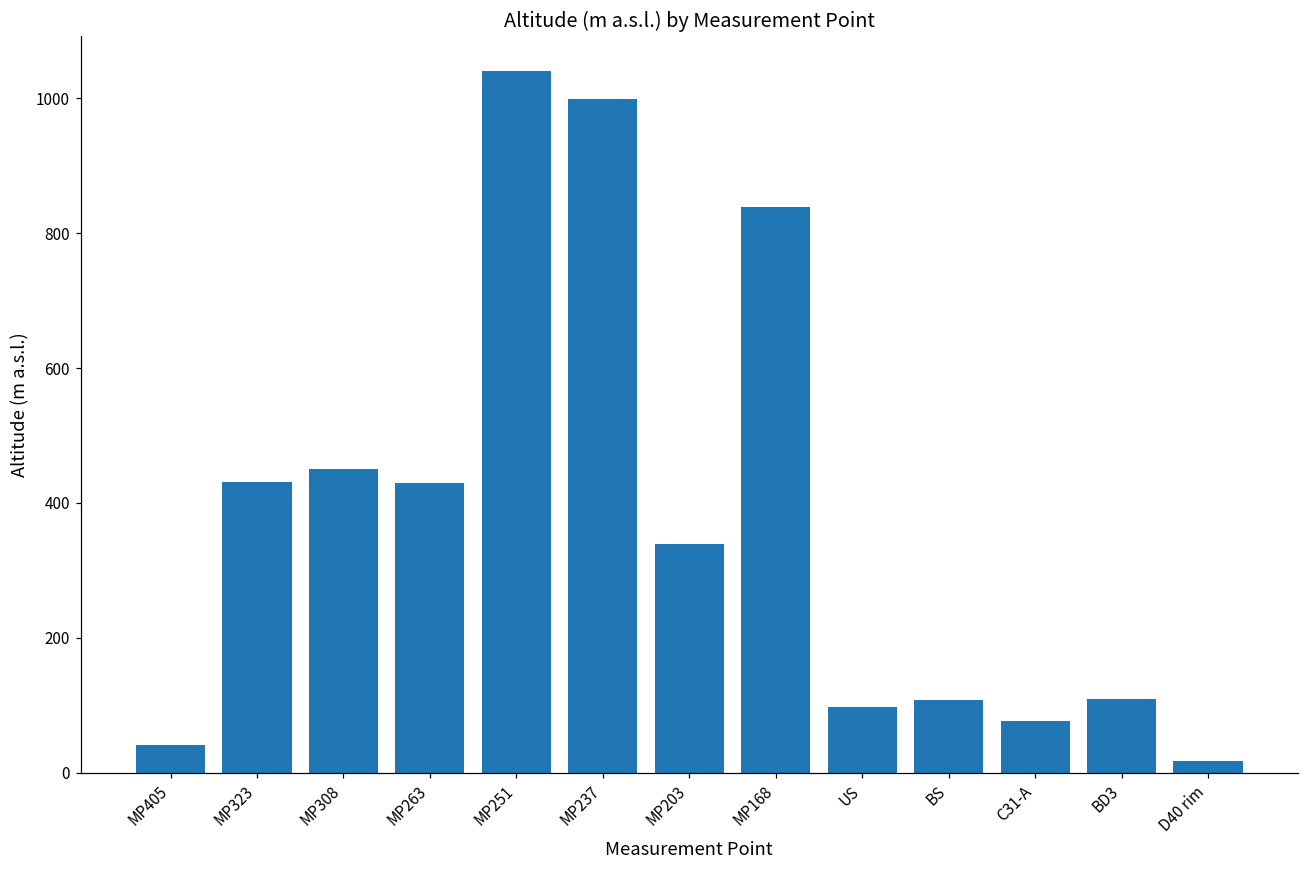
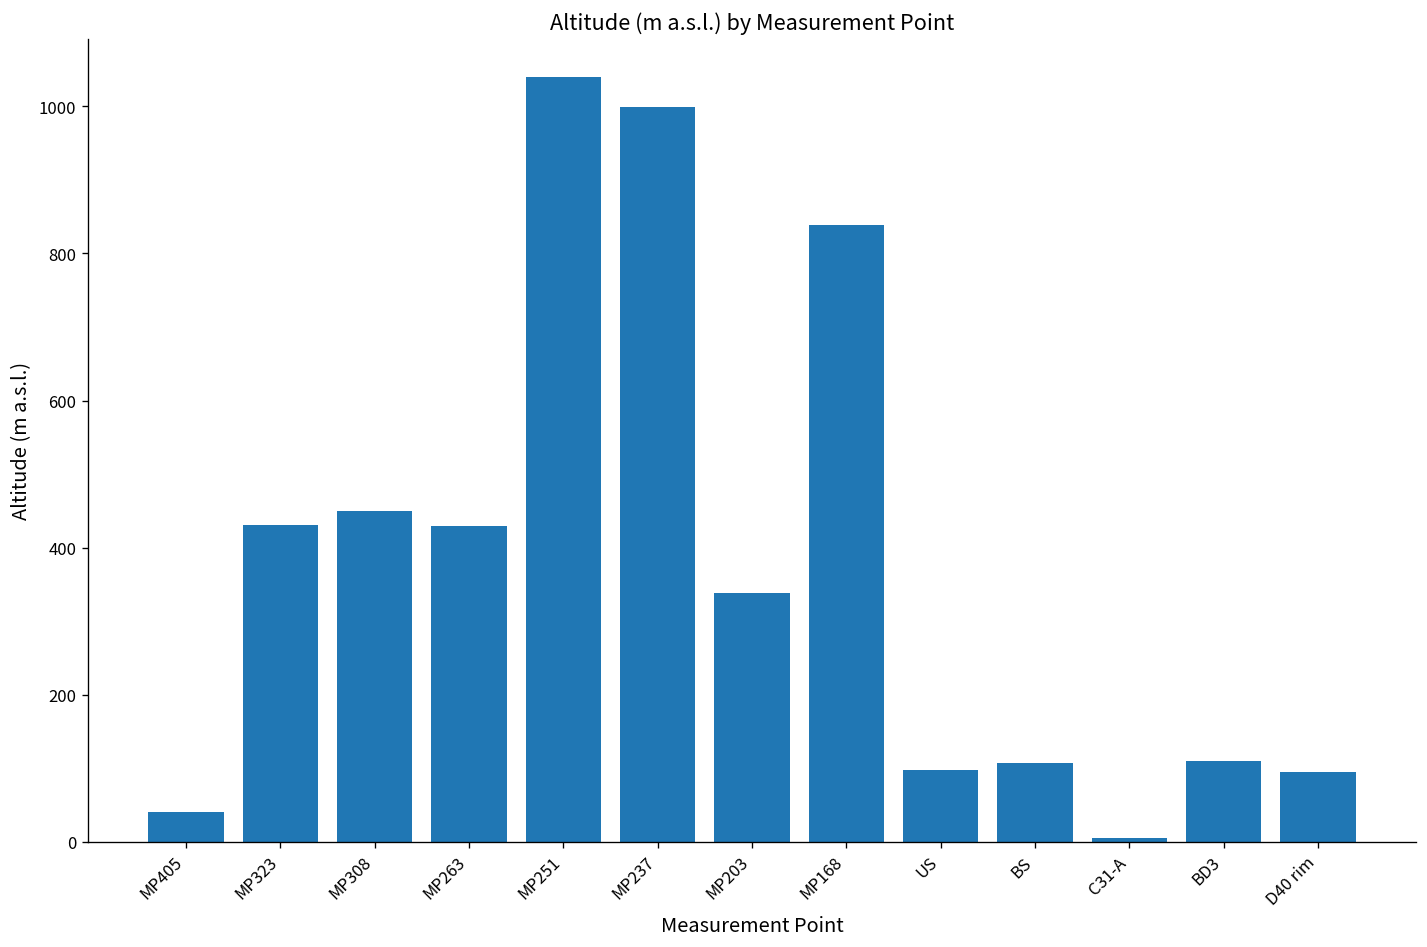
C31-A: 80 -> 10
D40 rim: 20 -> 100
